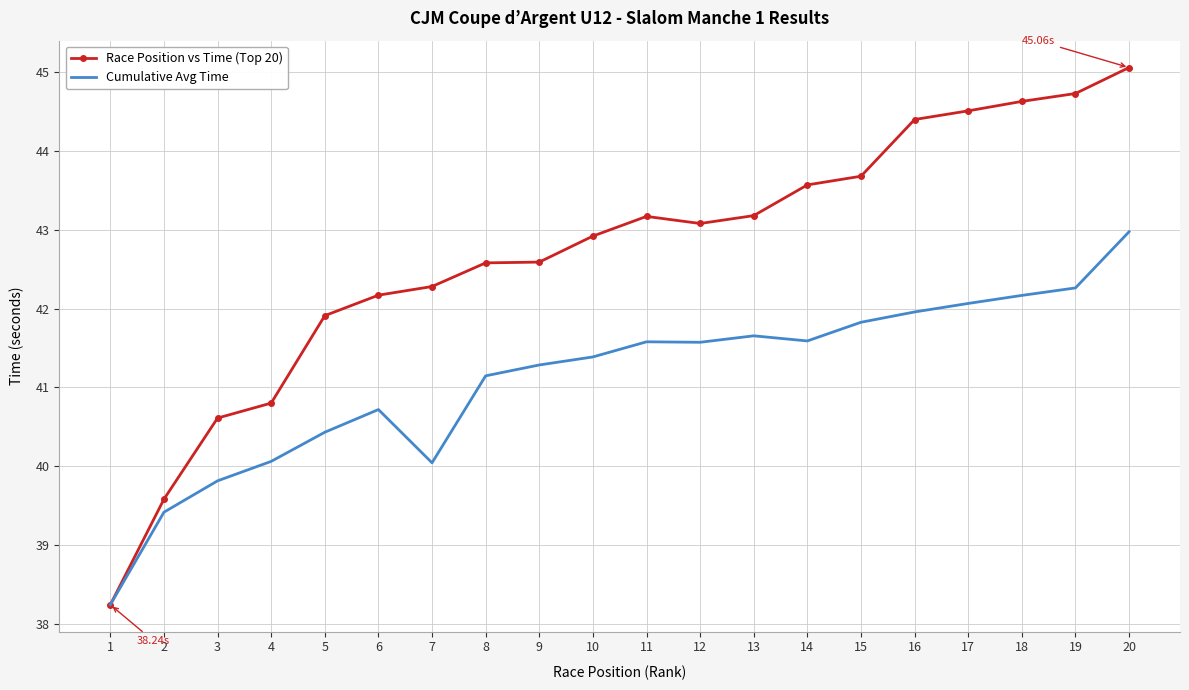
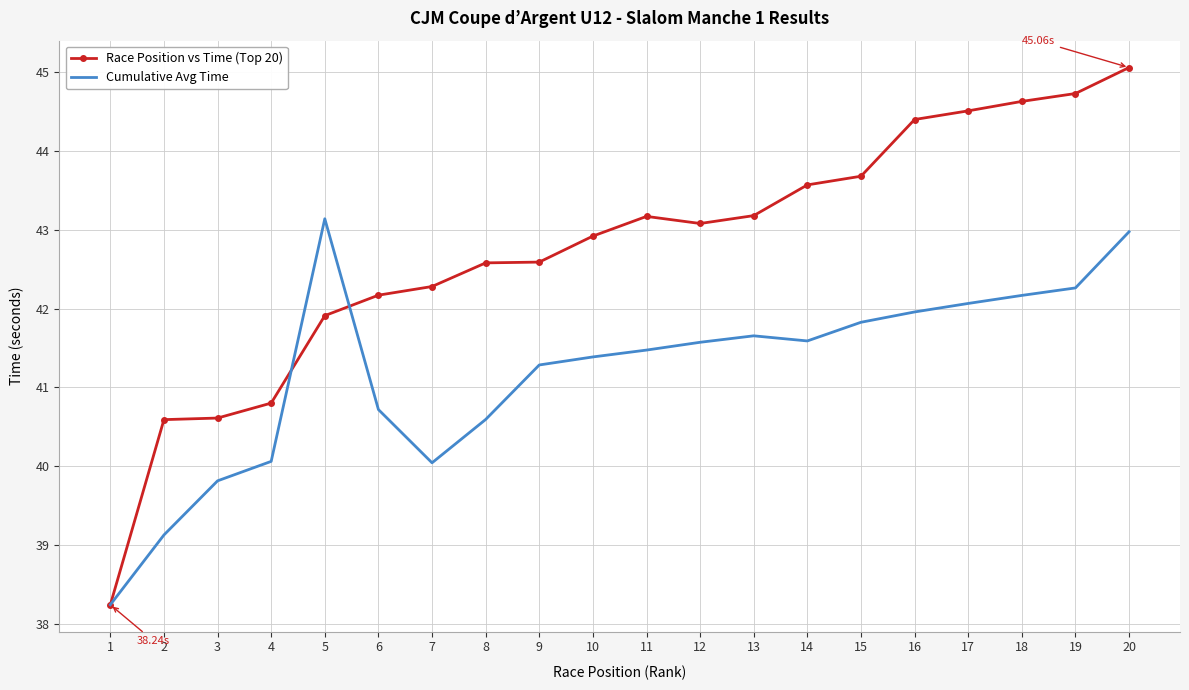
Race Position vs Time (Top 20), 2: 39.6 -> 40.6
Cumulative Avg Time, 2: 39.4 -> 39.1
Cumulative Avg Time, 5: 40.4 -> 43.1
Cumulative Avg Time, 8: 41.1 -> 40.6
Cumulative Avg Time, 11: 41.6 -> 41.5
